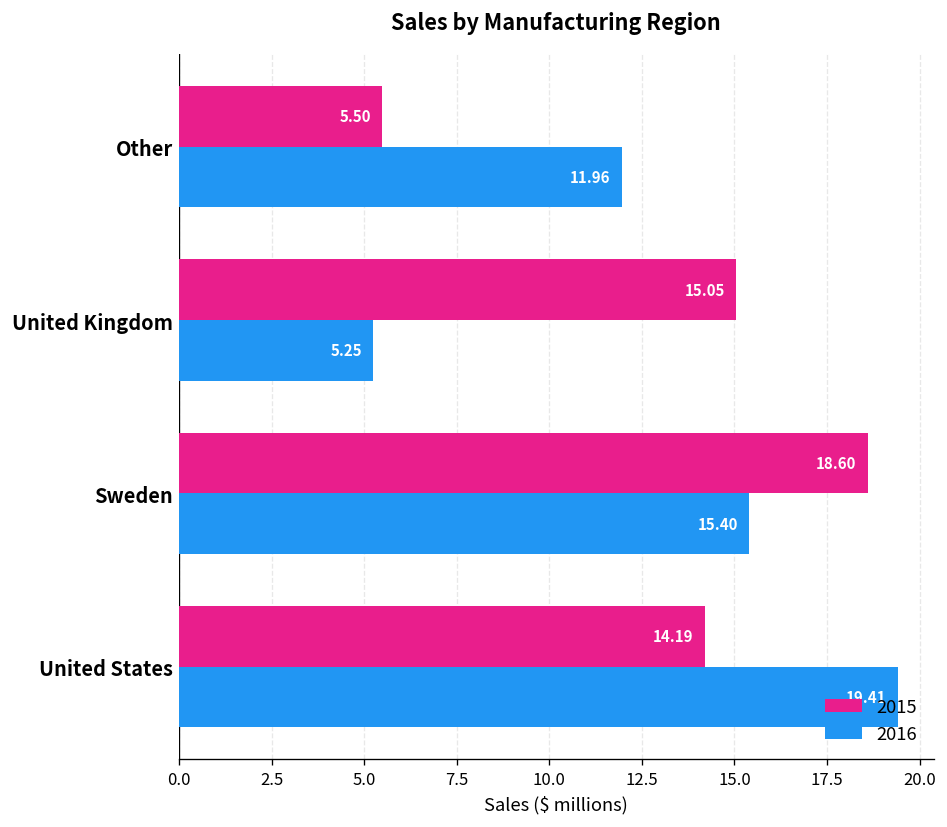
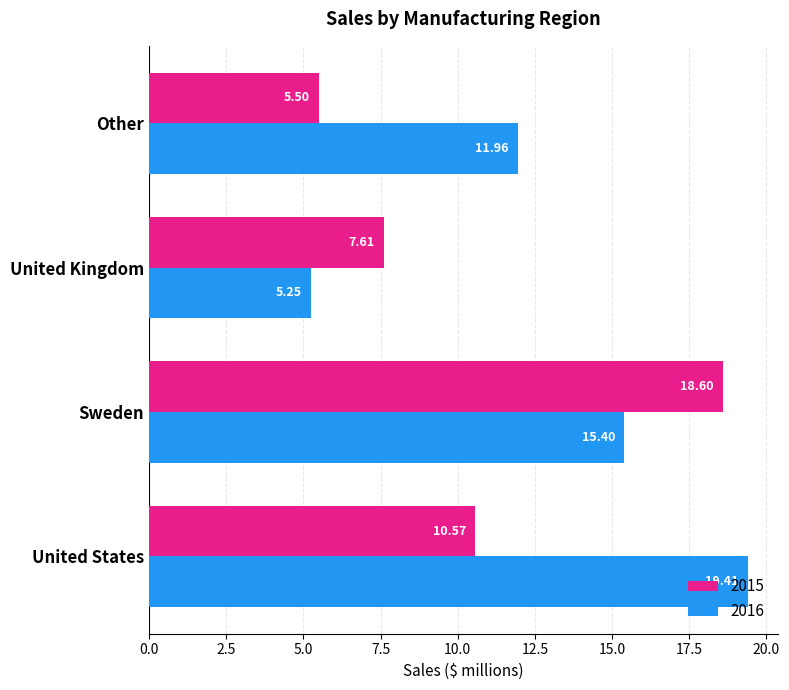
2015, United Kingdom: 15.05 -> 7.61
2015, United States: 14.19 -> 10.57
